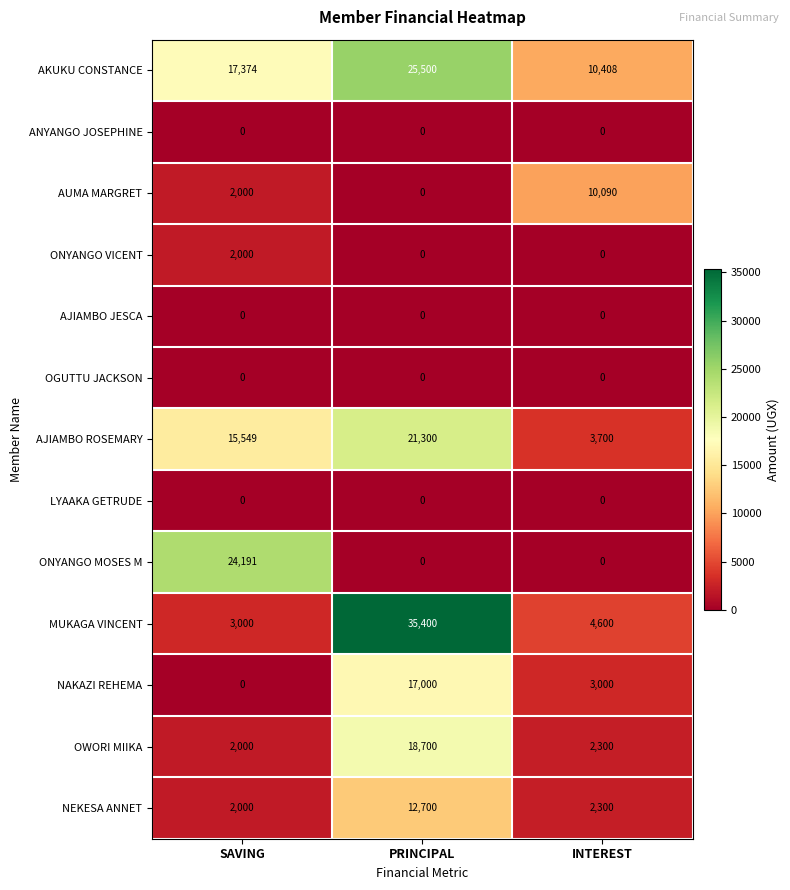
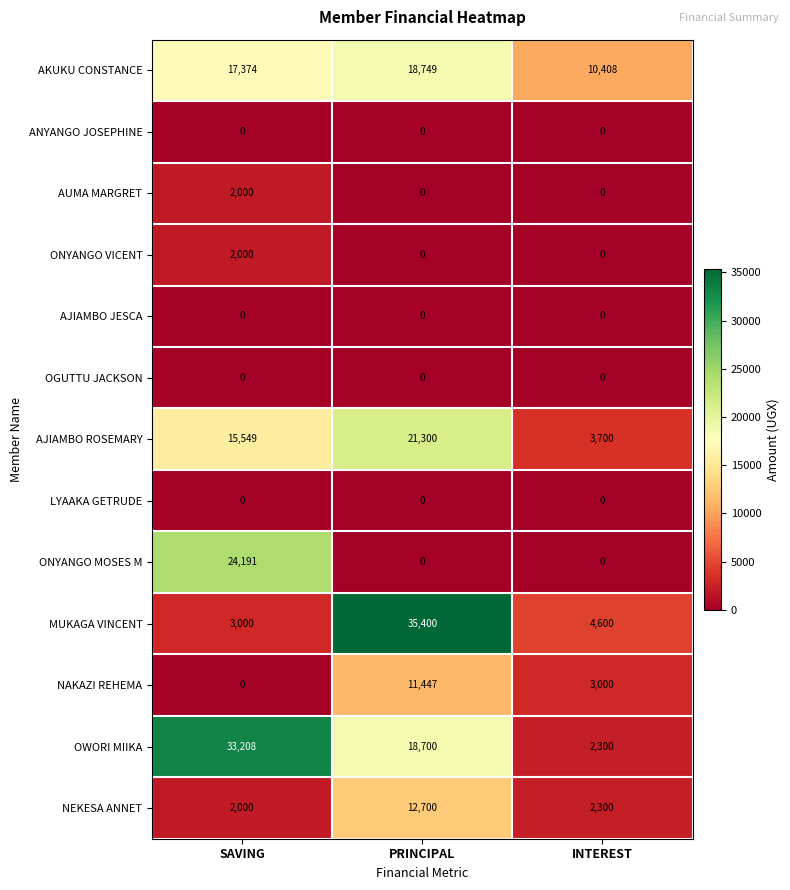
AKUKU CONSTANCE, PRINCIPAL: 25,500 -> 18,749
AUMA MARGRET, INTEREST: 10,090 -> 0
NAKAZI REHEMA, PRINCIPAL: 17,000 -> 11,447
OWORI MIIKA, SAVING: 2,000 -> 33,208
